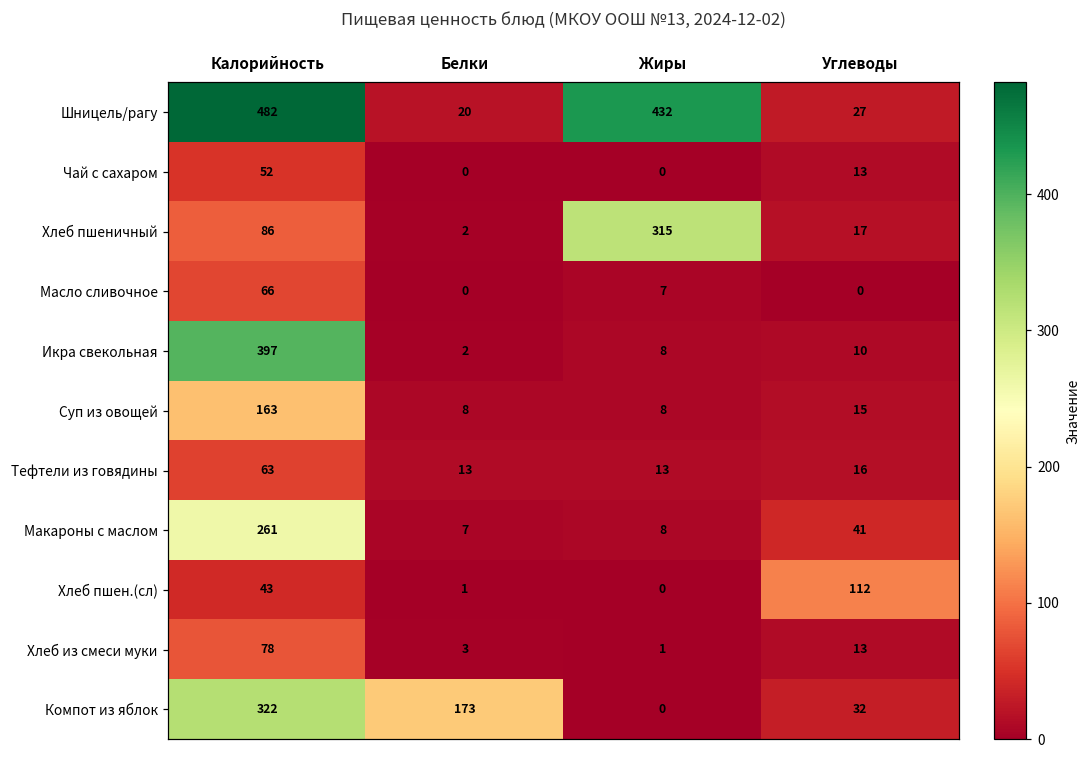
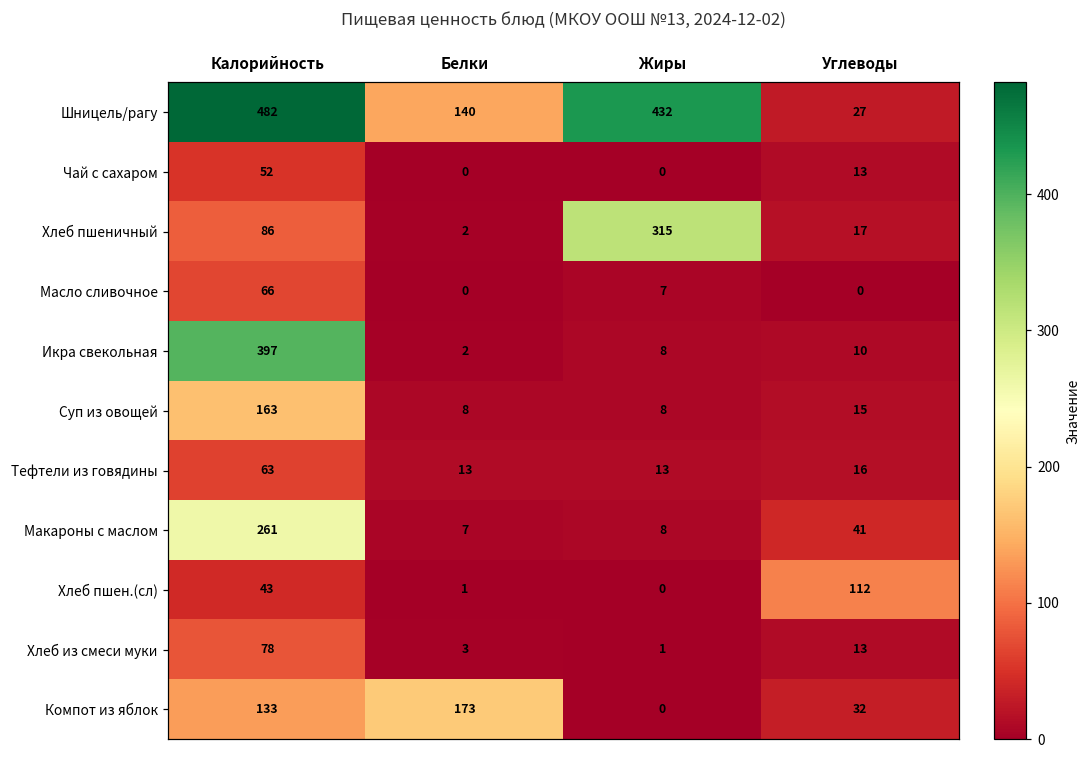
Шницель/рагу, Белки: 20 -> 140
Компот из яблок, Калорийность: 322 -> 133
